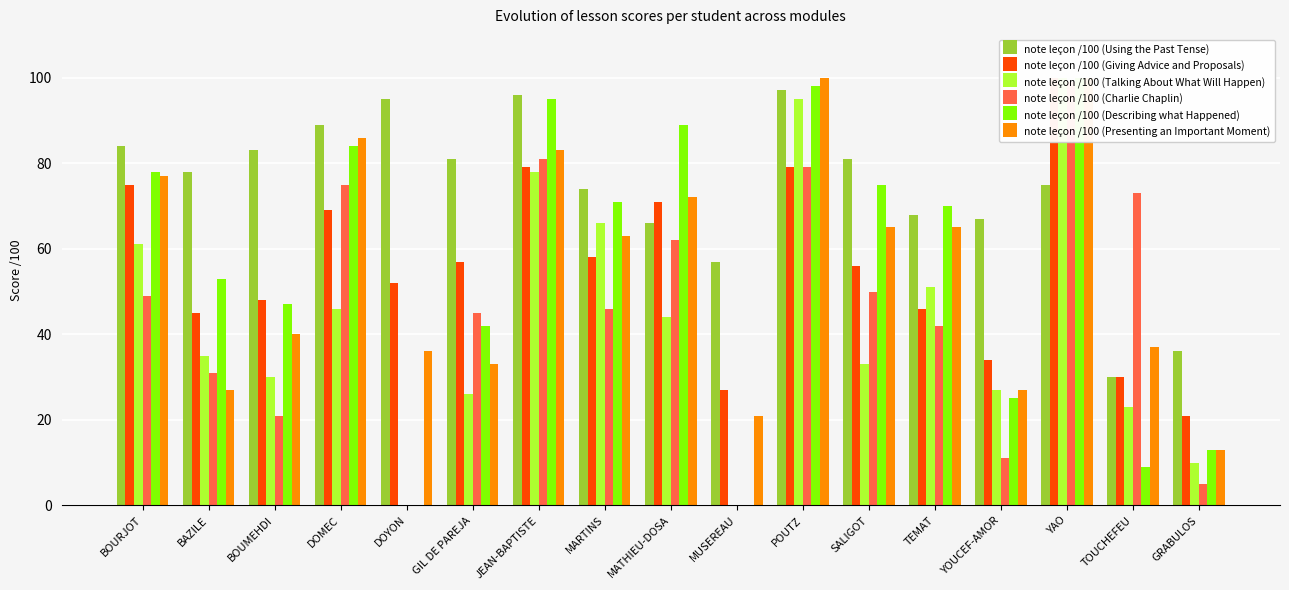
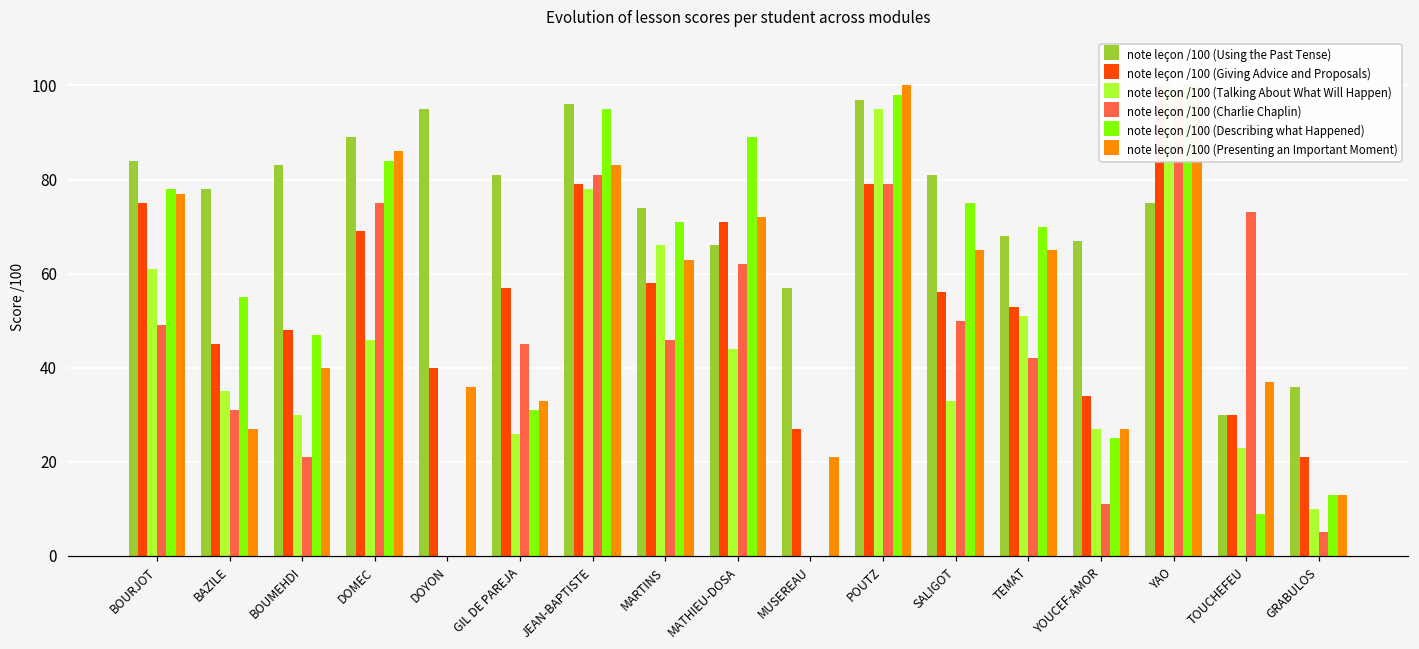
note leçon /100 (Describing what Happened), BAZILE: 53 -> 55
note leçon /100 (Giving Advice and Proposals), DOYON: 52 -> 40
note leçon /100 (Describing what Happened), GIL DE PAREJA: 42 -> 31
note leçon /100 (Giving Advice and Proposals), TEMAT: 46 -> 53
